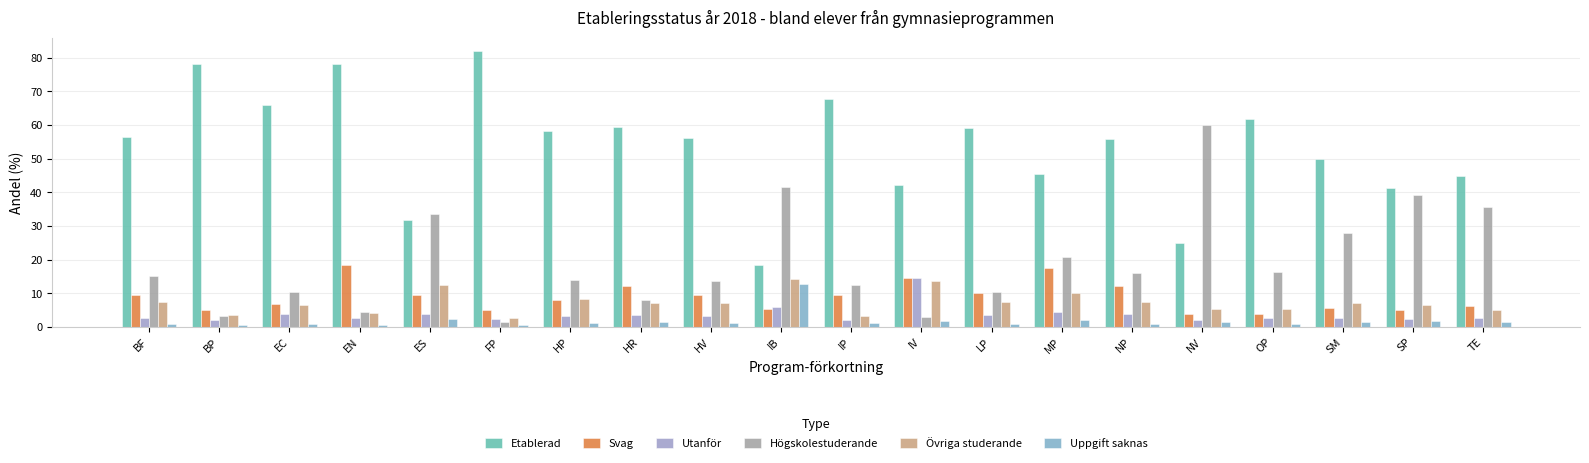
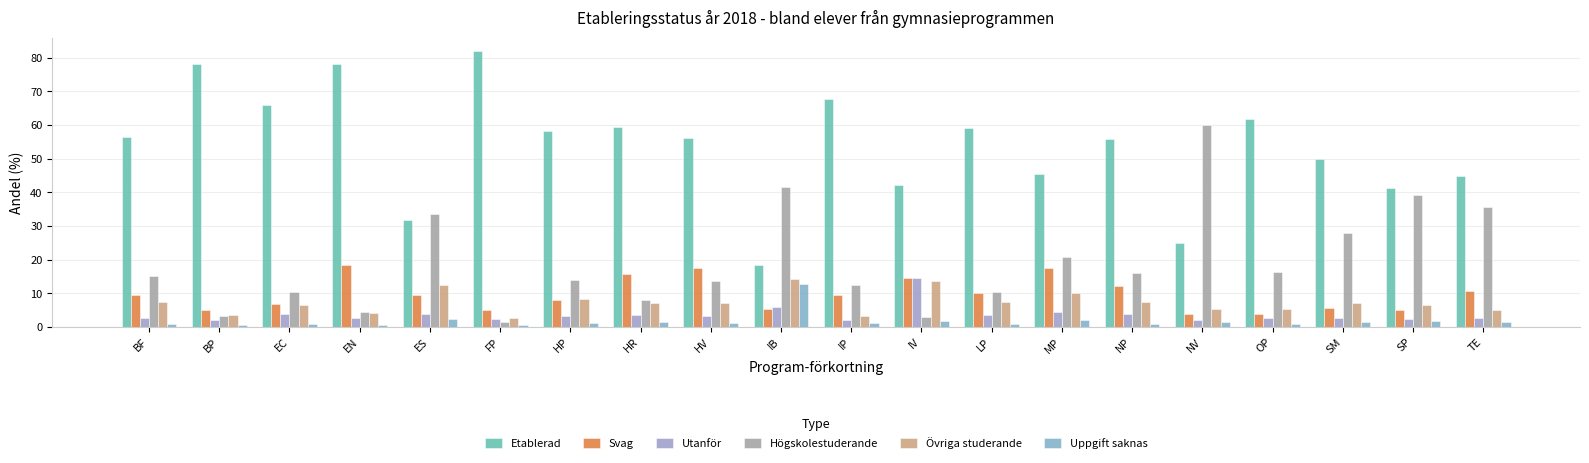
Svag, HR: 12 -> 16
Svag, HV: 10 -> 17
Svag, TE: 6 -> 11
